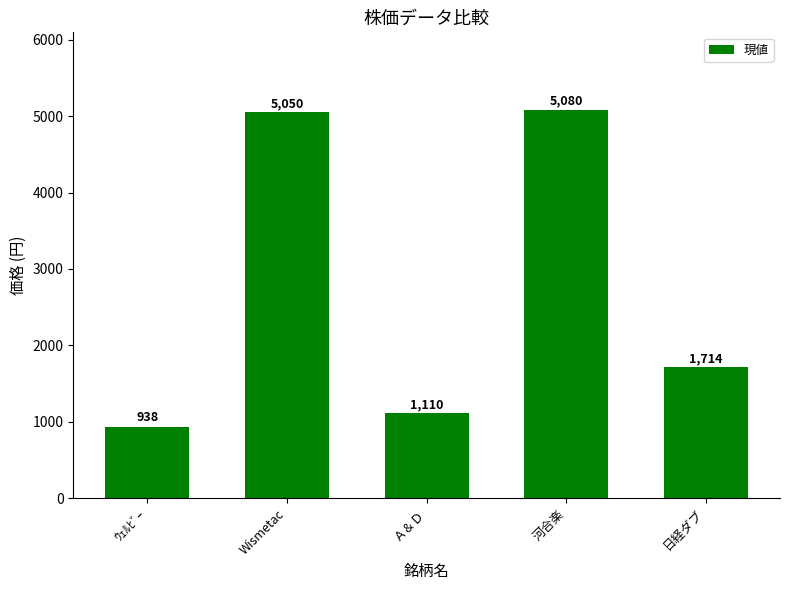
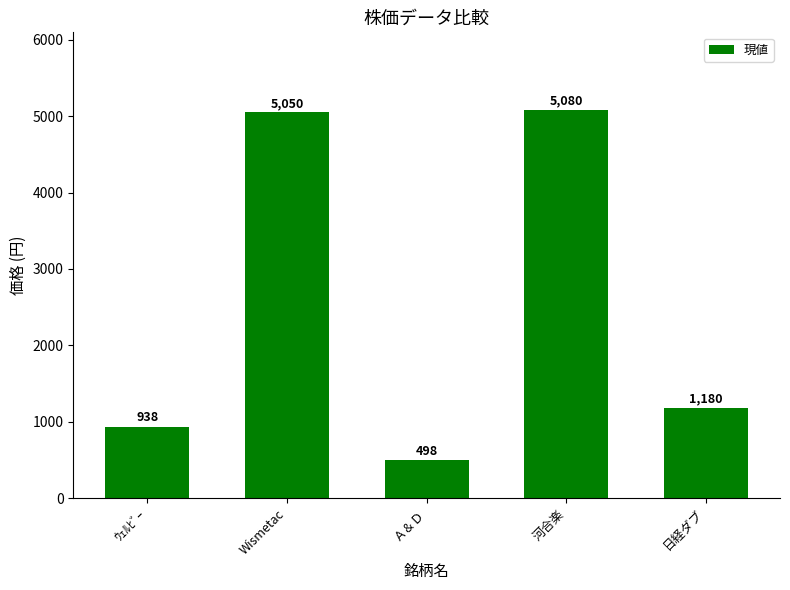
Ａ＆Ｄ: 1,110 -> 498
日経ダブ: 1,714 -> 1,180
